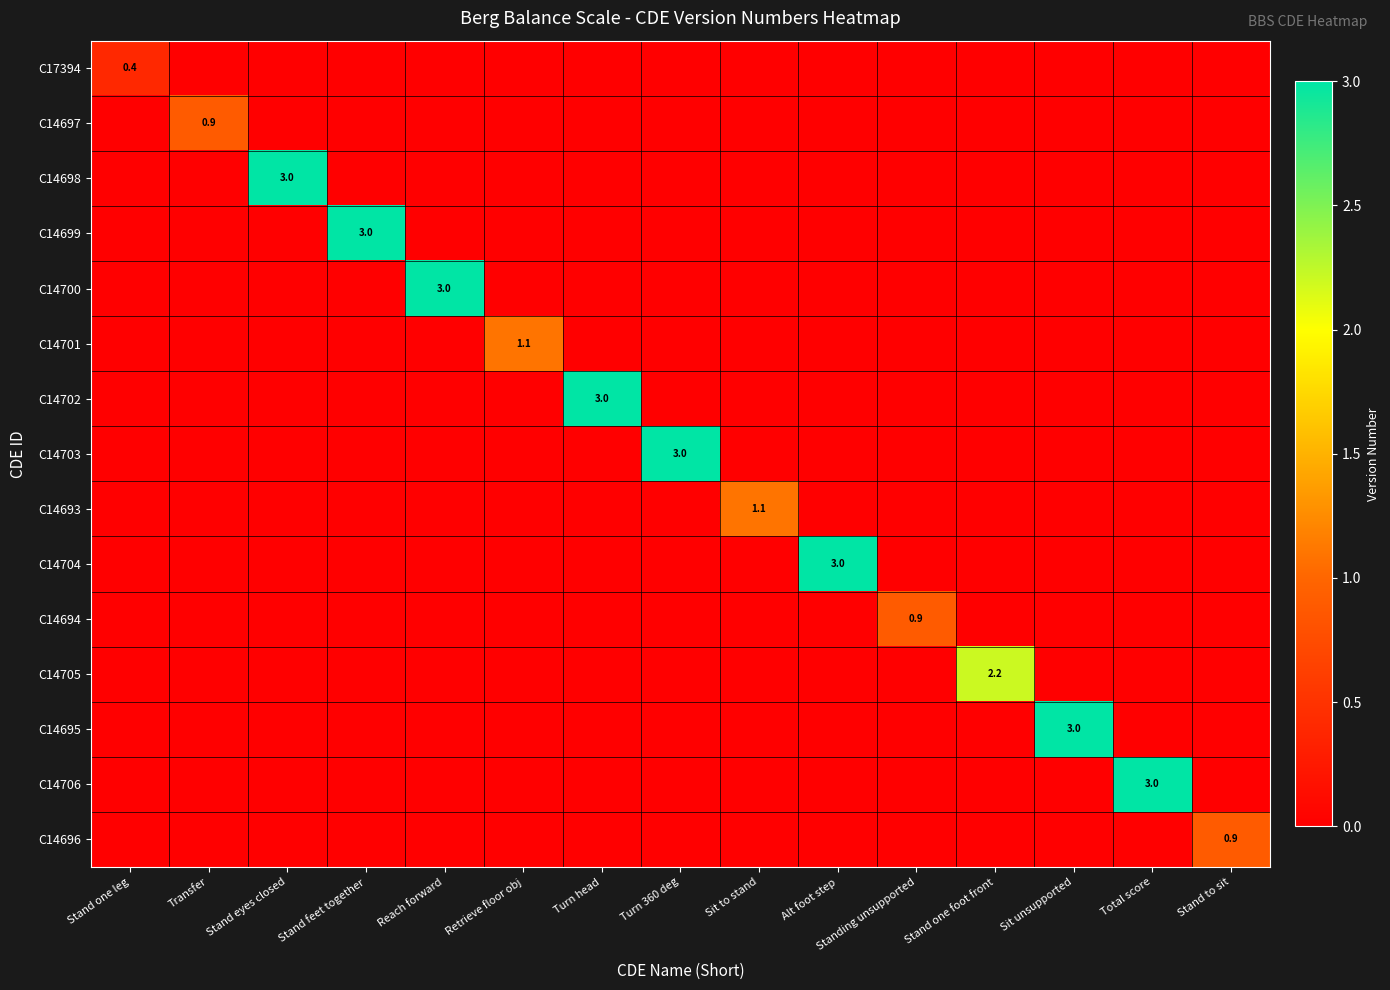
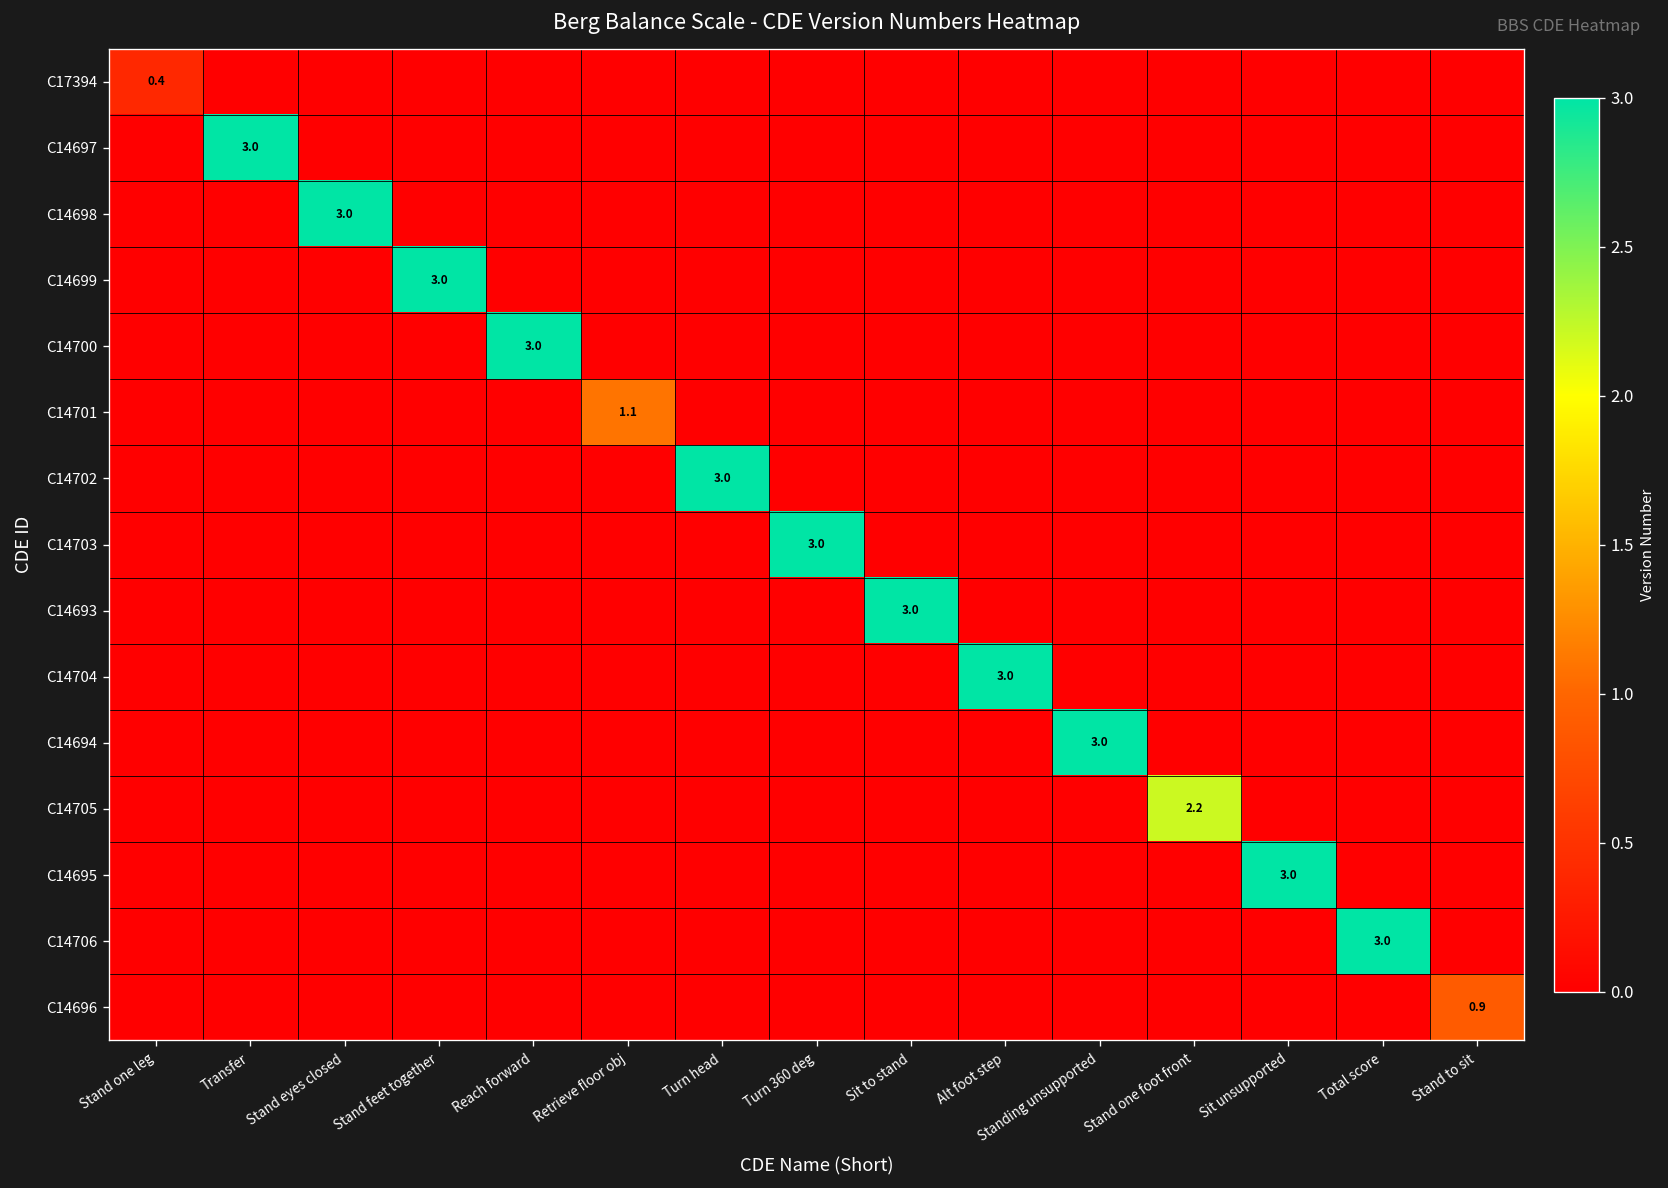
C14697, Transfer: 0.9 -> 3.0
C14693, Sit to stand: 1.1 -> 3.0
C14694, Standing unsupported: 0.9 -> 3.0
